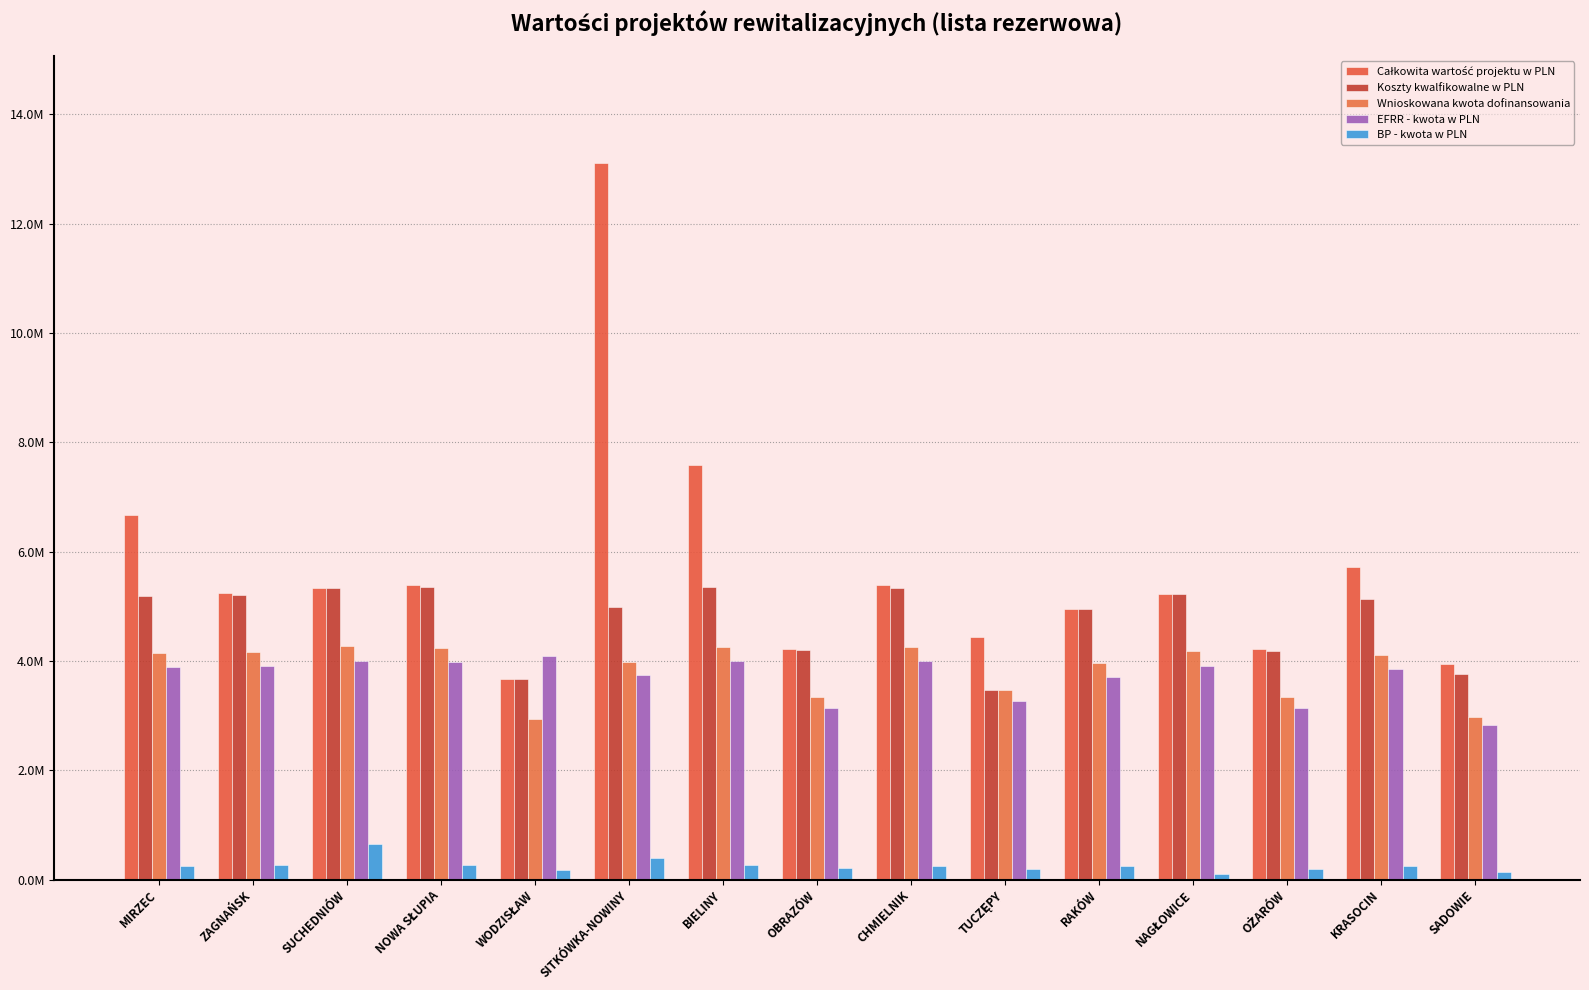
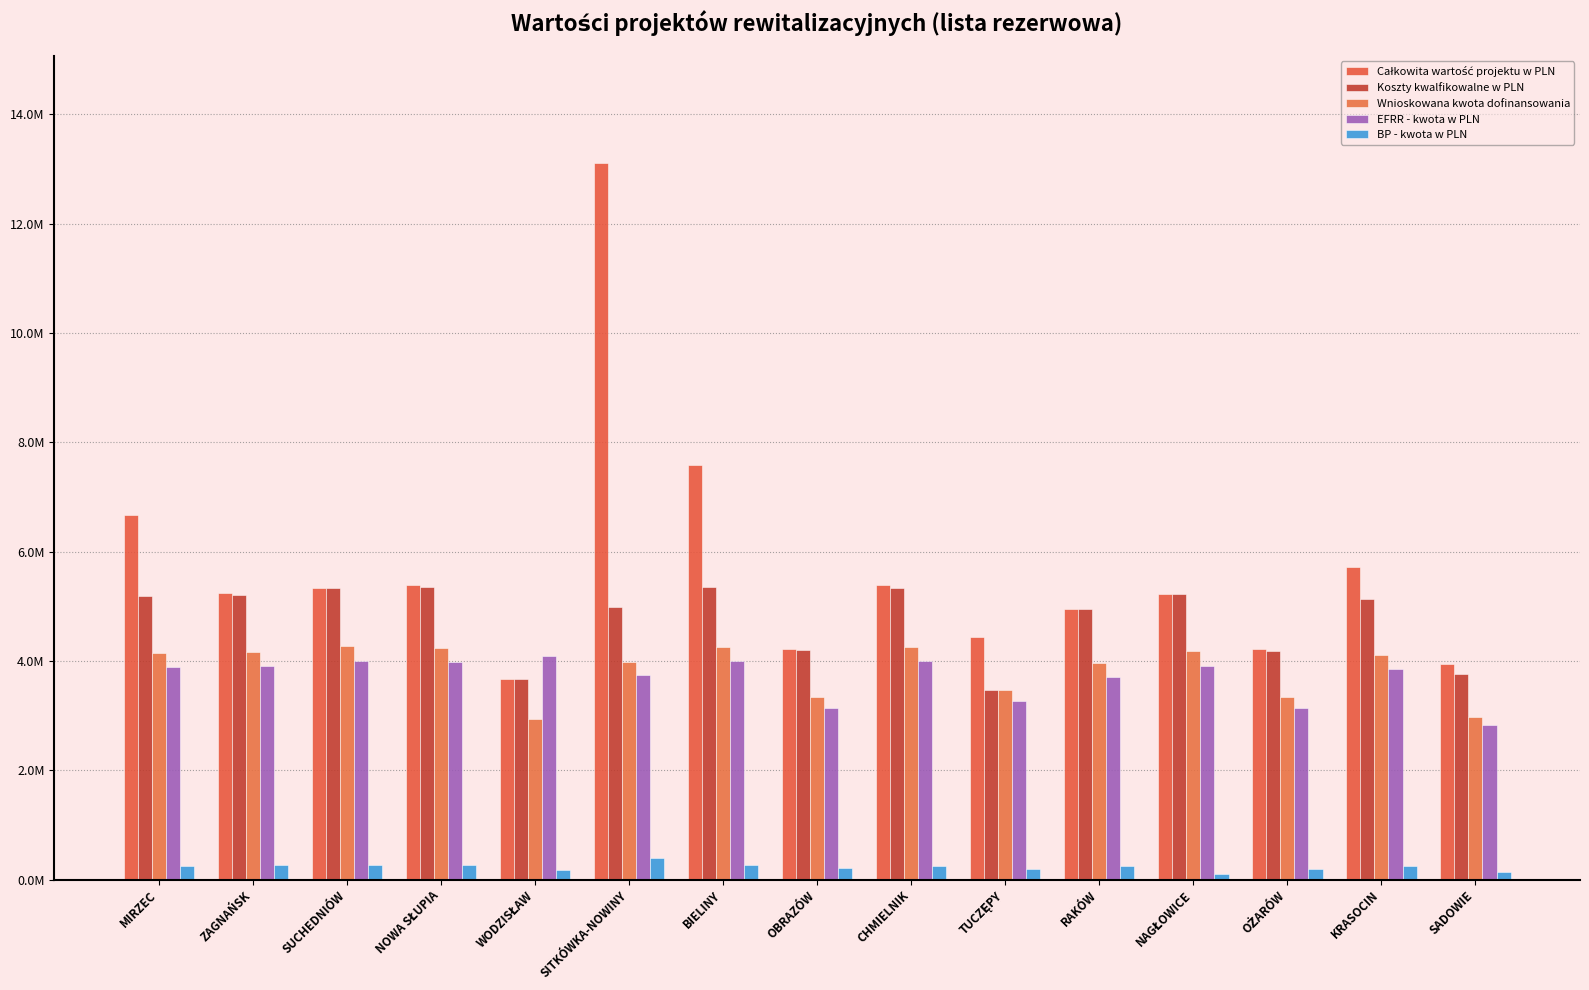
BP - kwota w PLN, SUCHEDNIÓW: 700000 -> 300000
